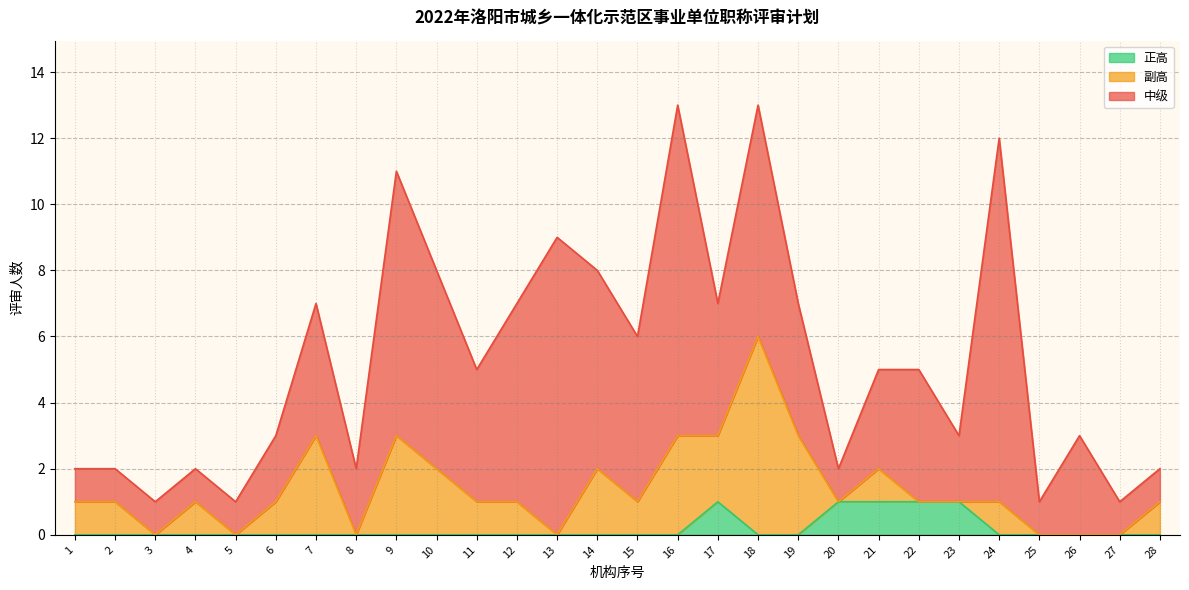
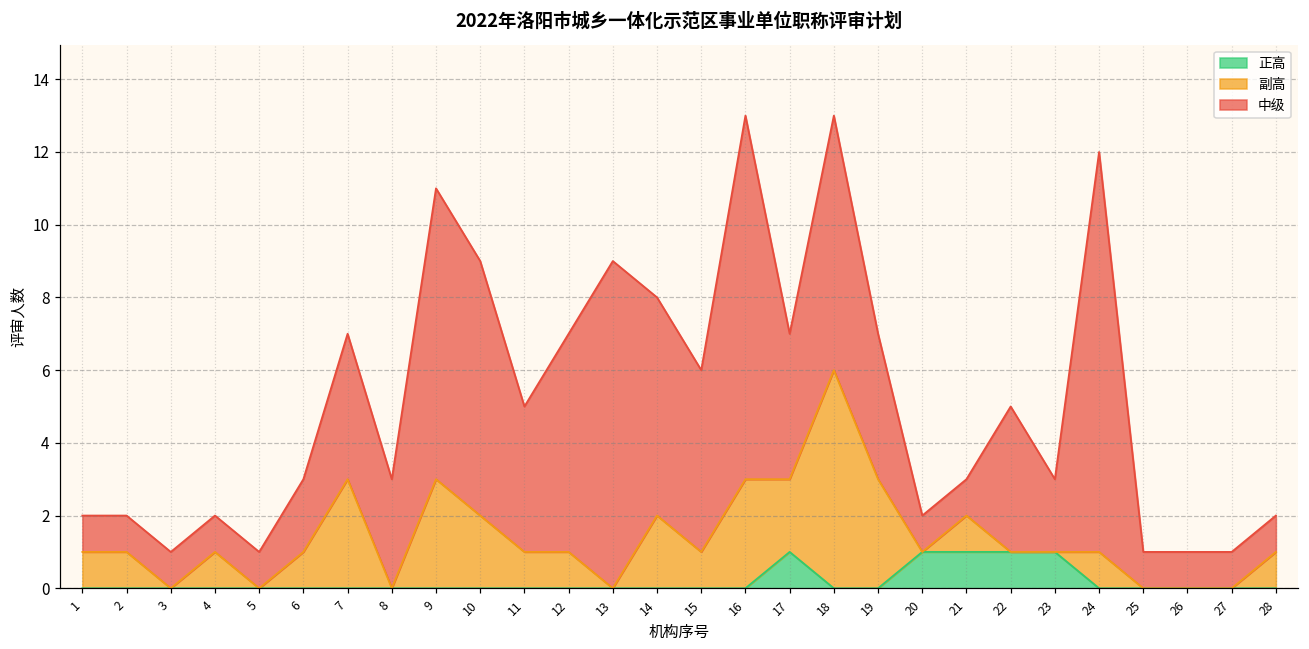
中级, 8: 2 -> 3
中级, 10: 6 -> 7
中级, 21: 3 -> 1
中级, 26: 3 -> 1
